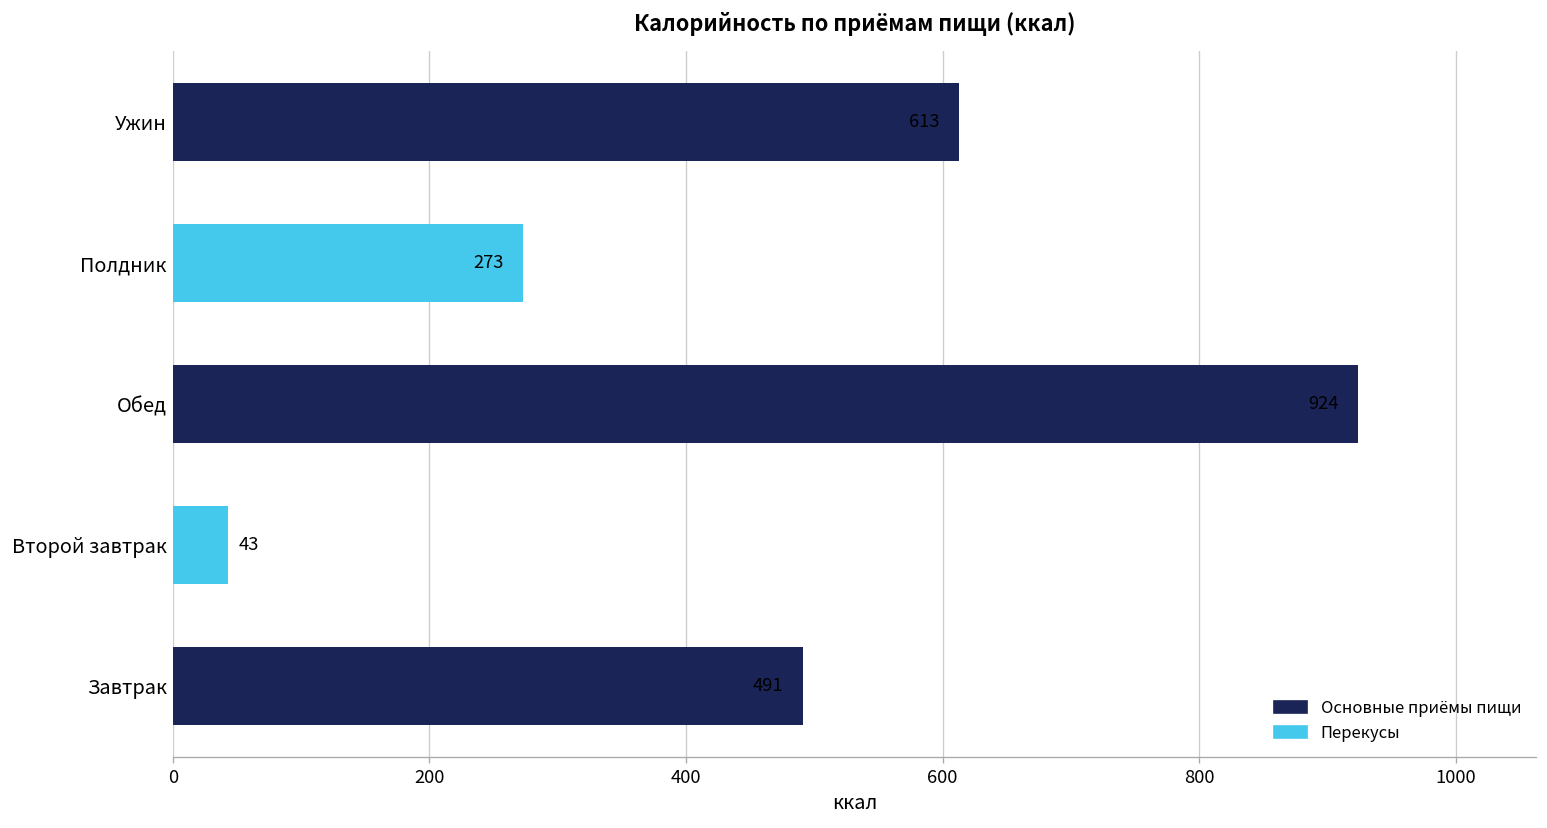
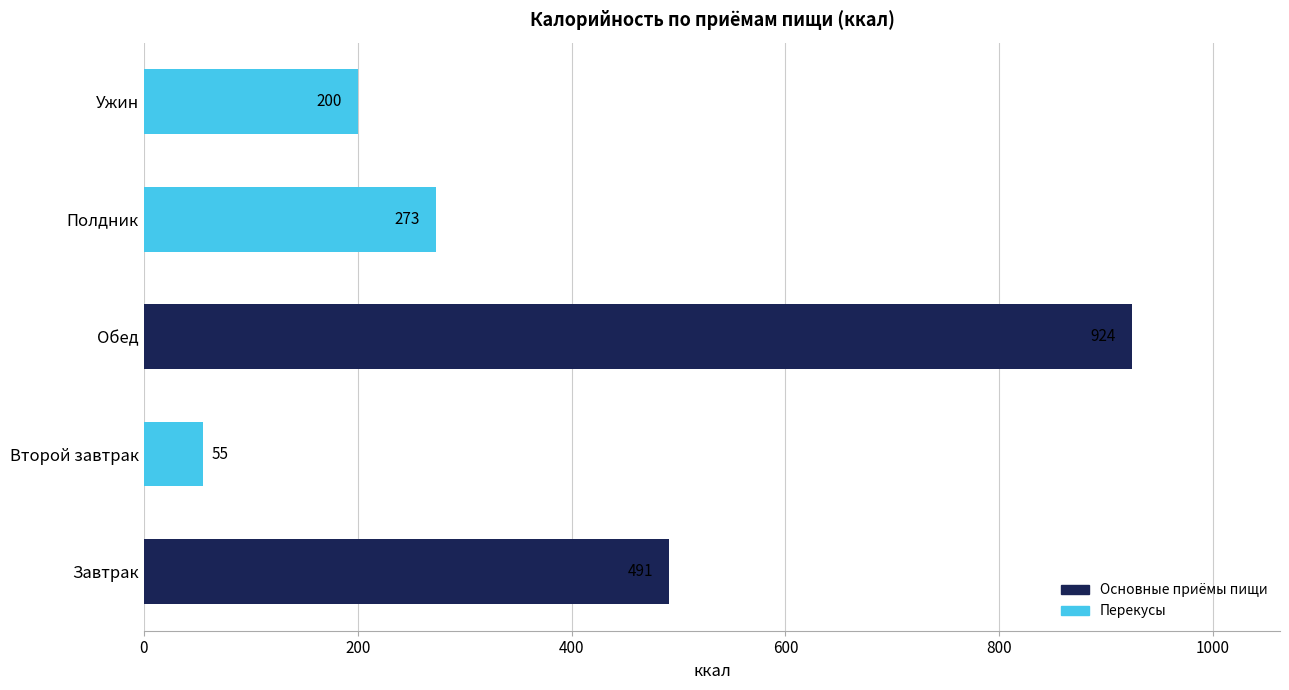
Ужин: 613 -> 200
Второй завтрак: 43 -> 55
